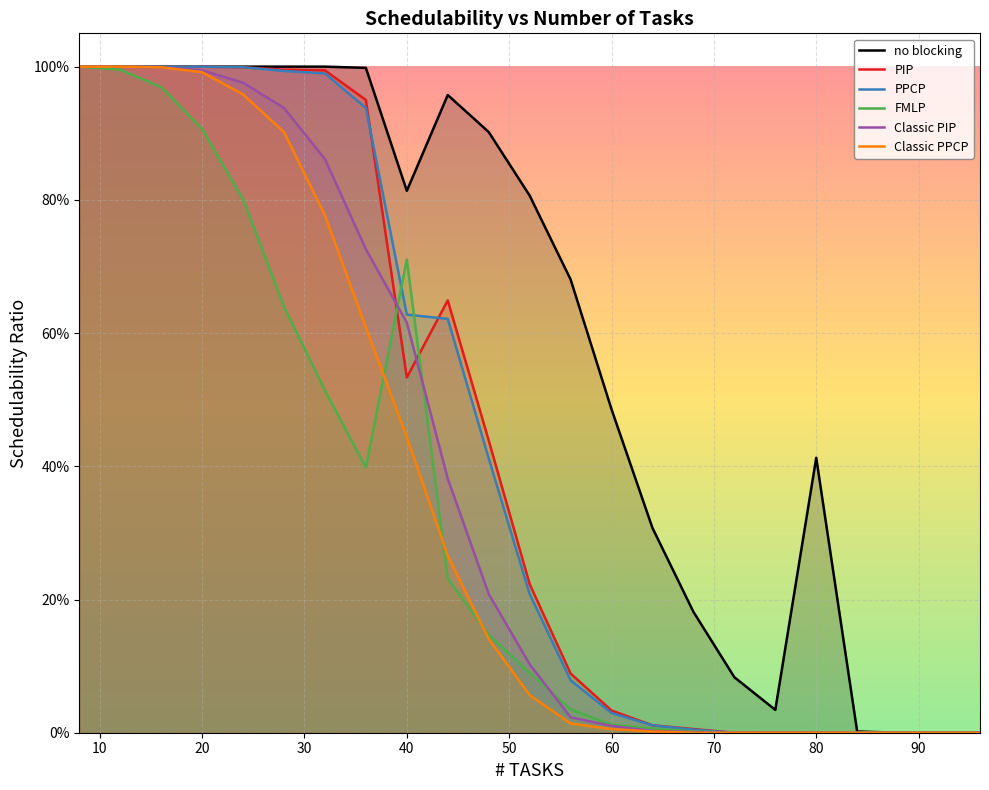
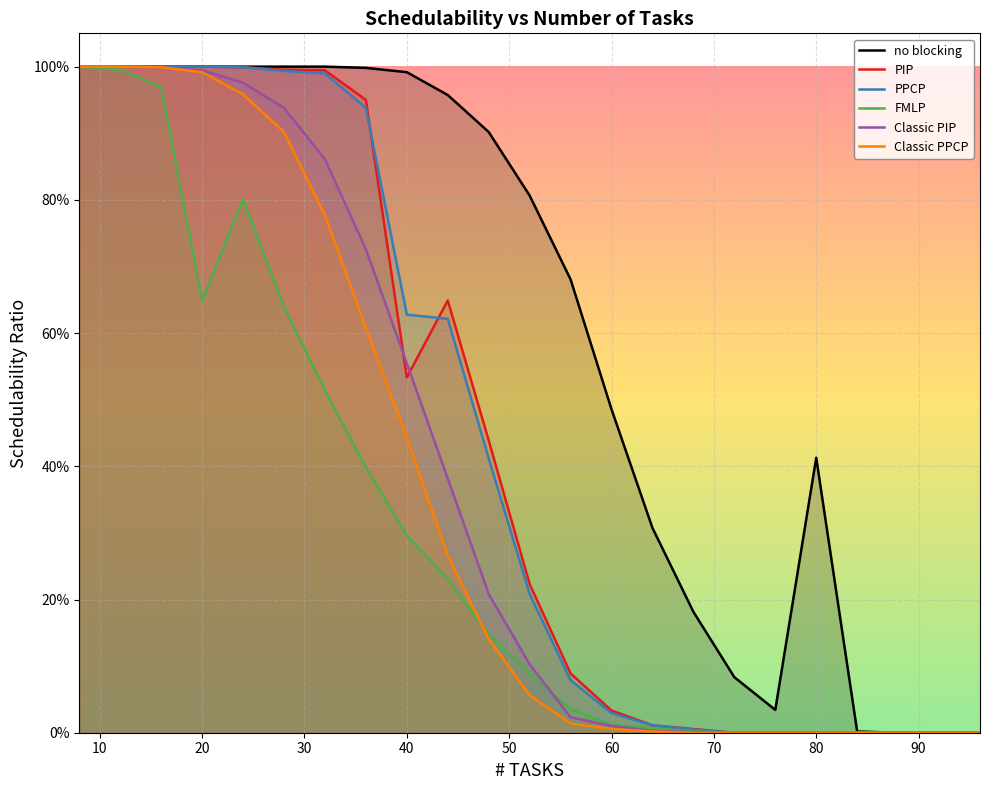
FMLP, 20: 91% -> 65%
no blocking, 40: 81% -> 99%
FMLP, 40: 71% -> 30%
Classic PIP, 40: 62% -> 55%
